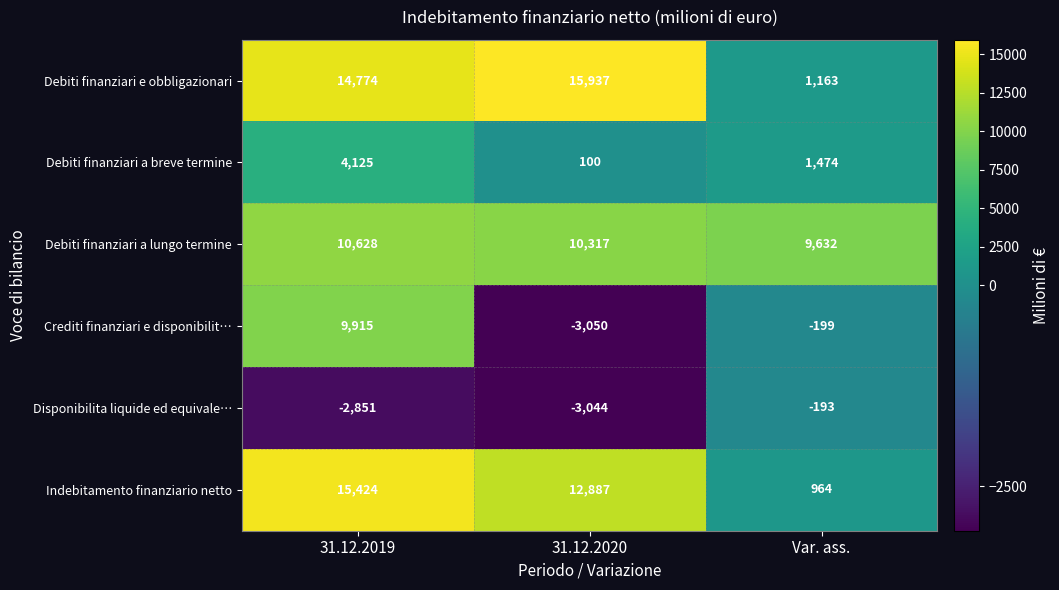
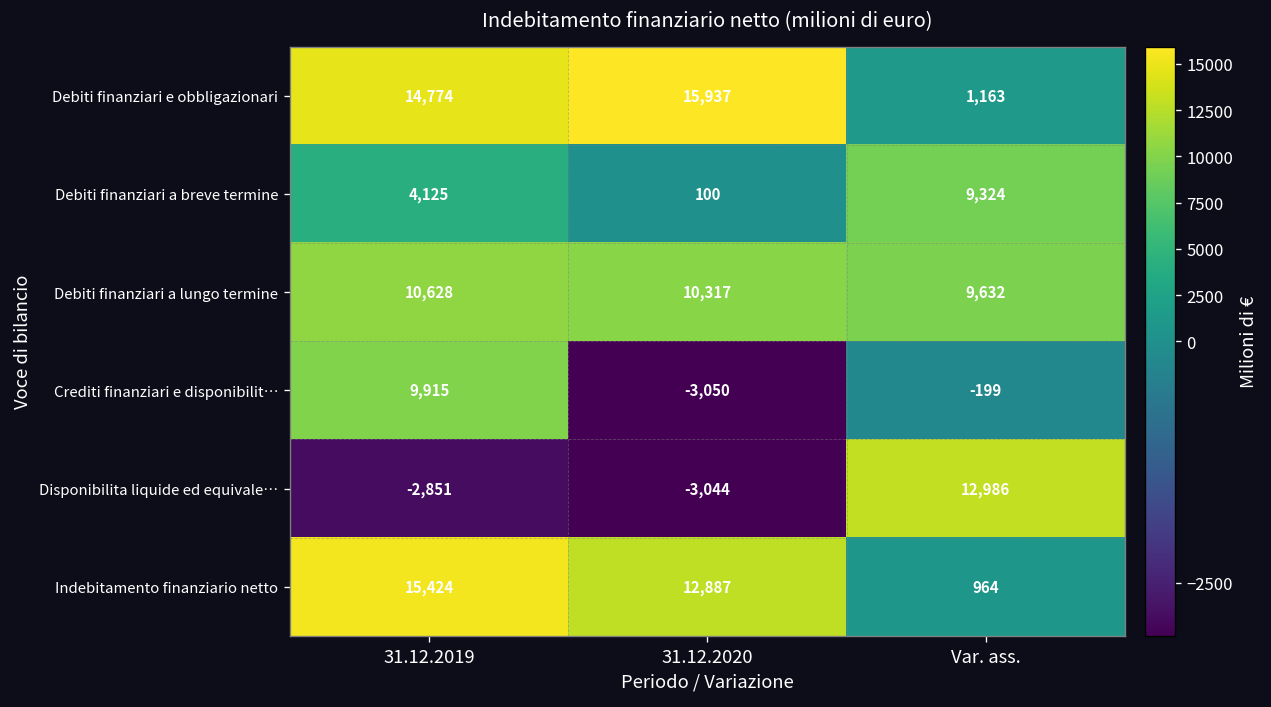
Debiti finanziari a breve termine, Var. ass.: 1,474 -> 9,324
Disponibilita liquide ed equivale…, Var. ass.: -193 -> 12,986
